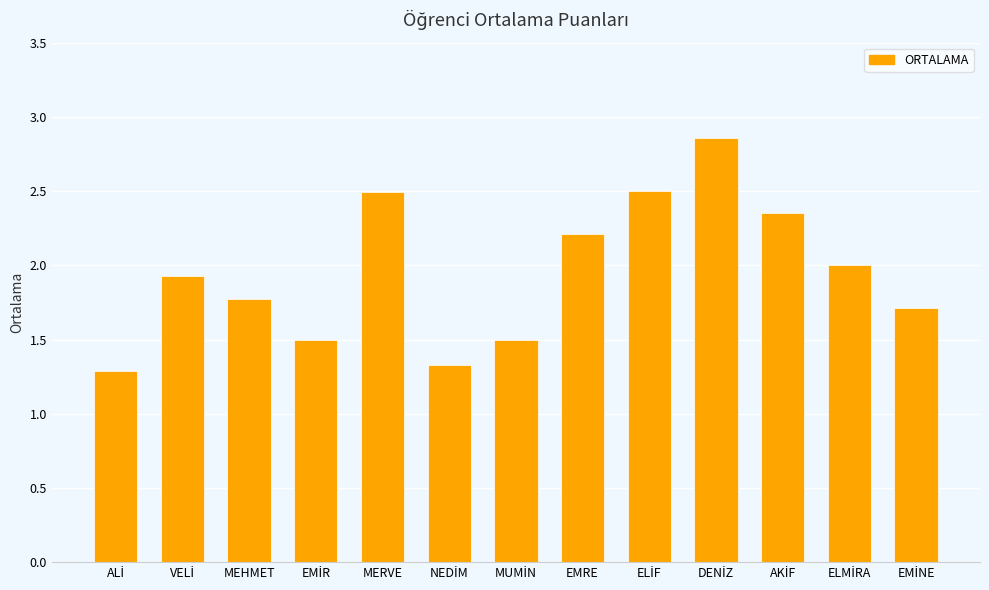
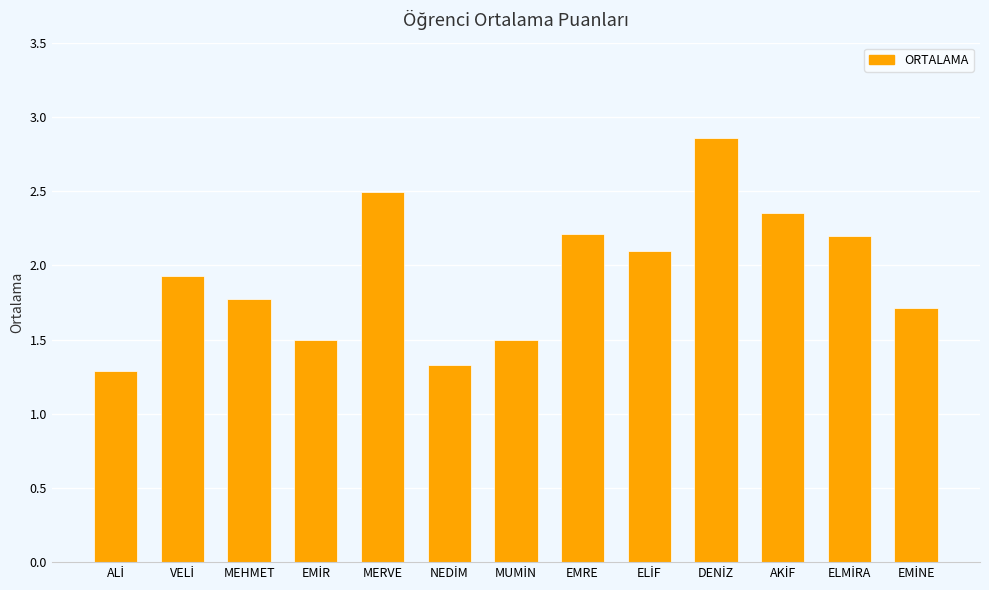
ELİF: 2.5 -> 2.1
ELMİRA: 2.0 -> 2.2
